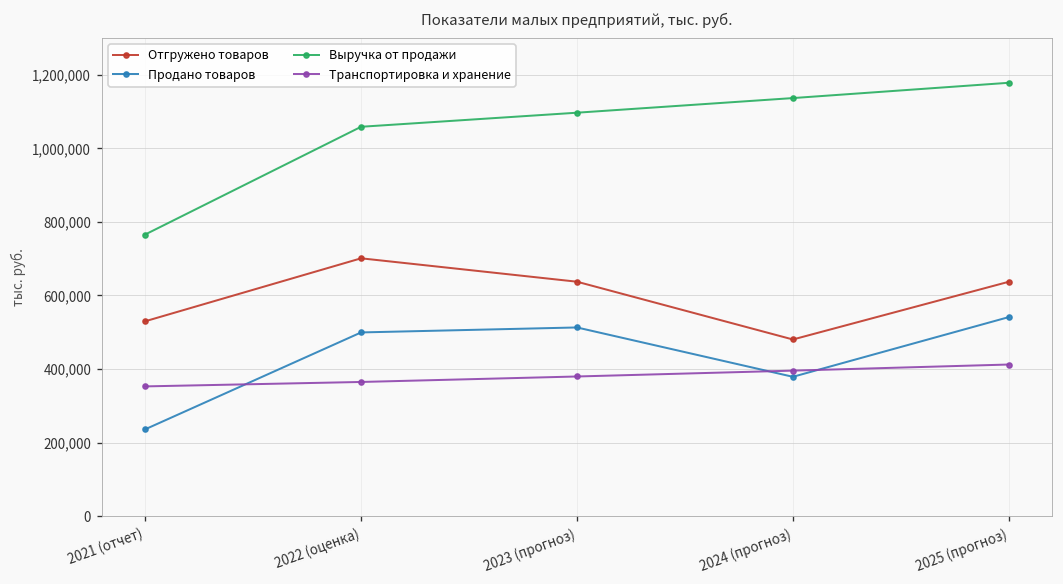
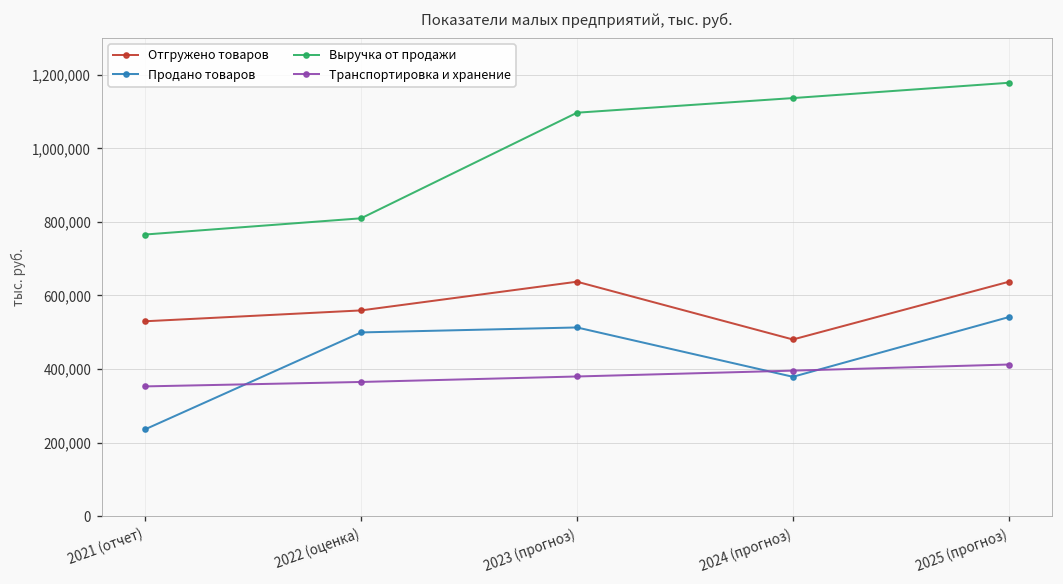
Отгружено товаров, 2022 (оценка): 700,000 -> 560,000
Выручка от продажи, 2022 (оценка): 1,060,000 -> 810,000
